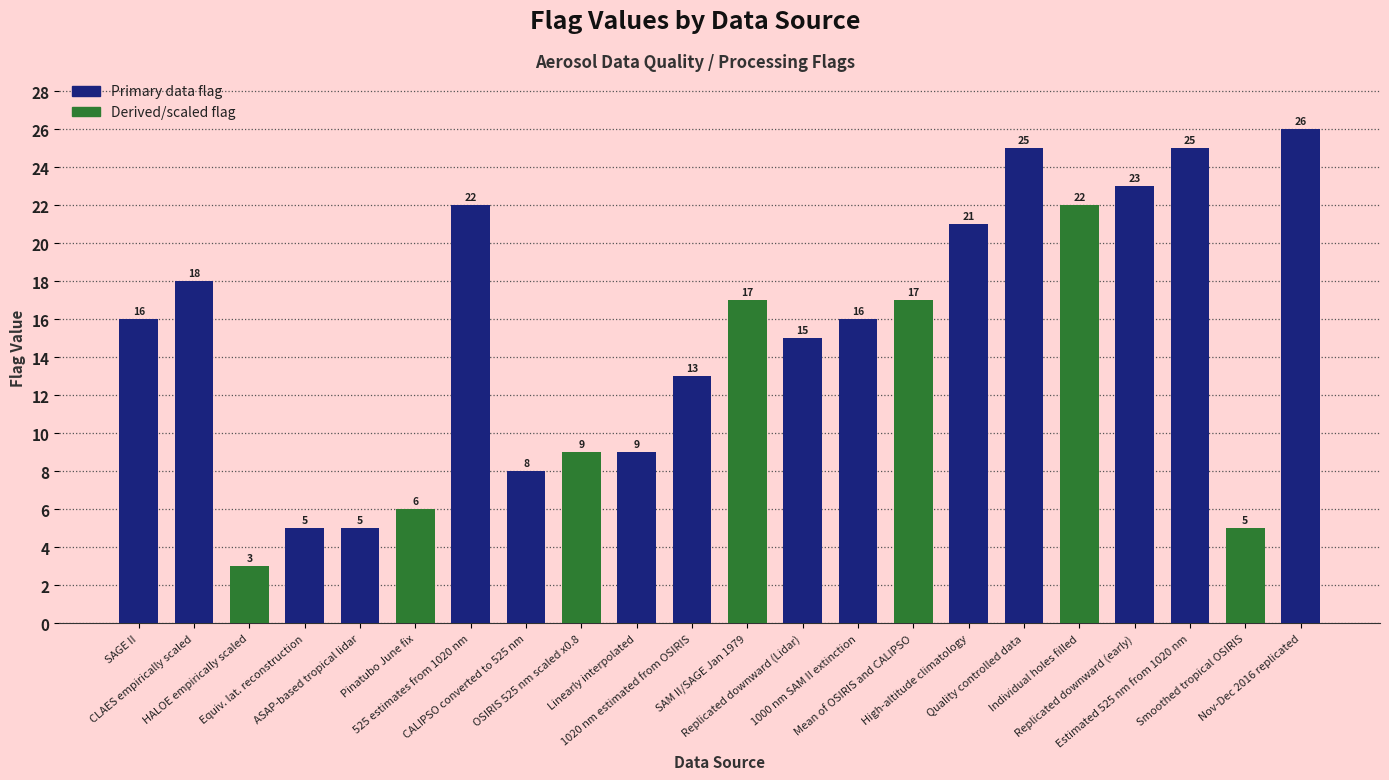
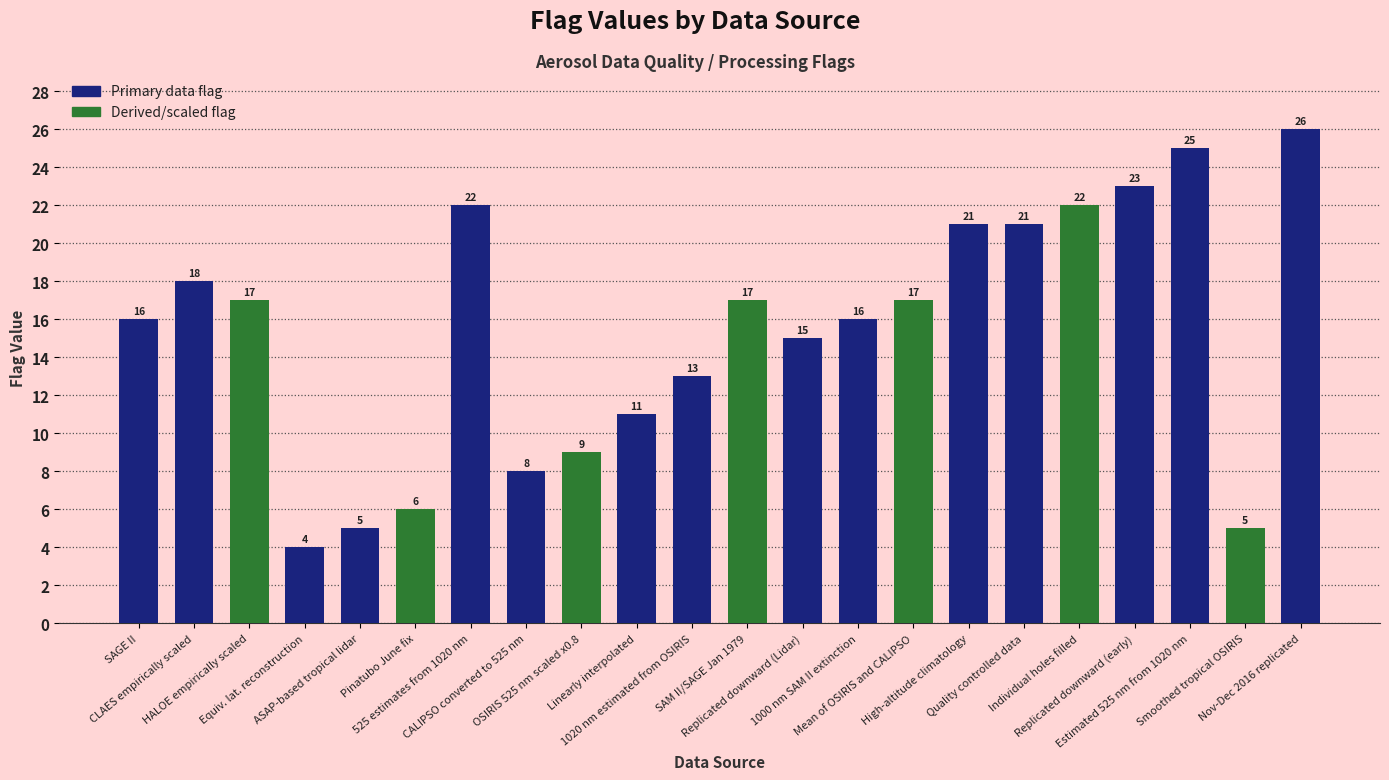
HALOE empirically scaled: 3 -> 17
Equiv. lat. reconstruction: 5 -> 4
Linearly interpolated: 9 -> 11
Quality controlled data: 25 -> 21
